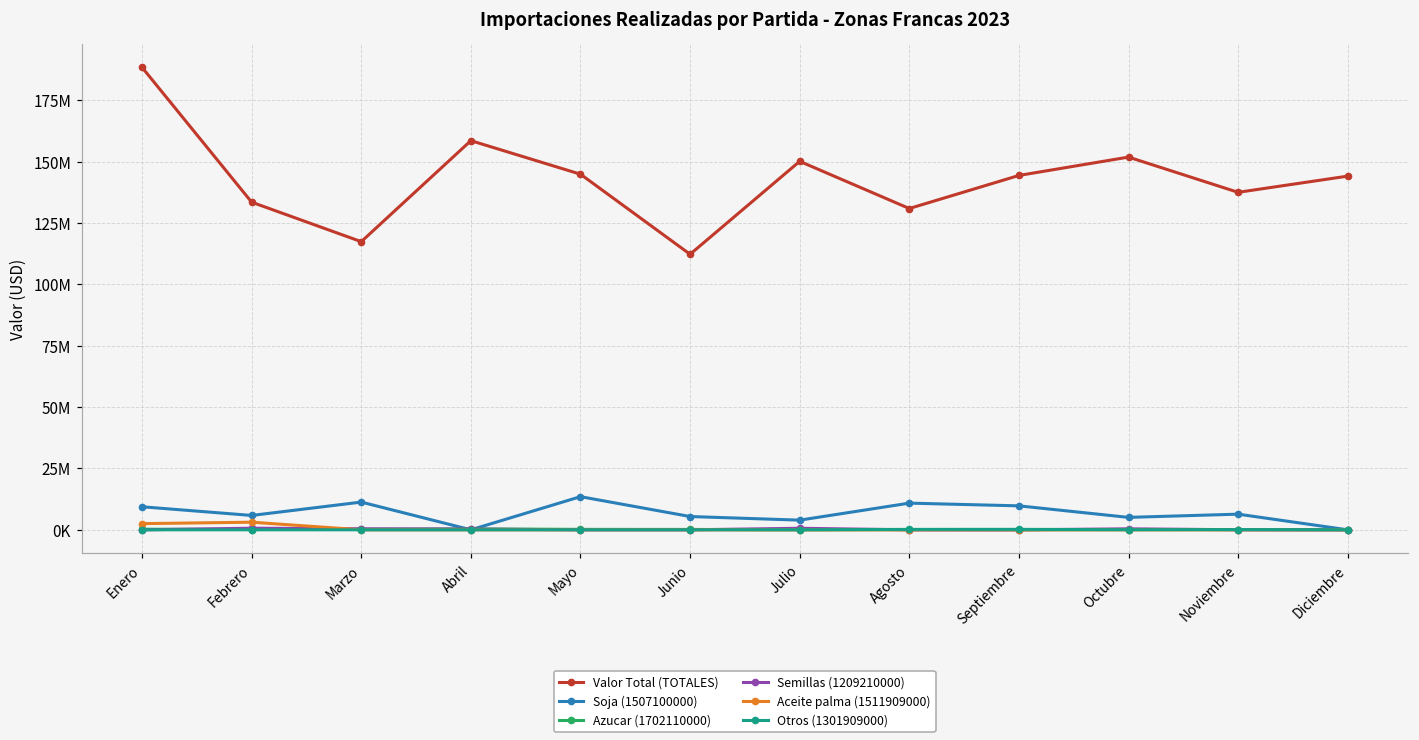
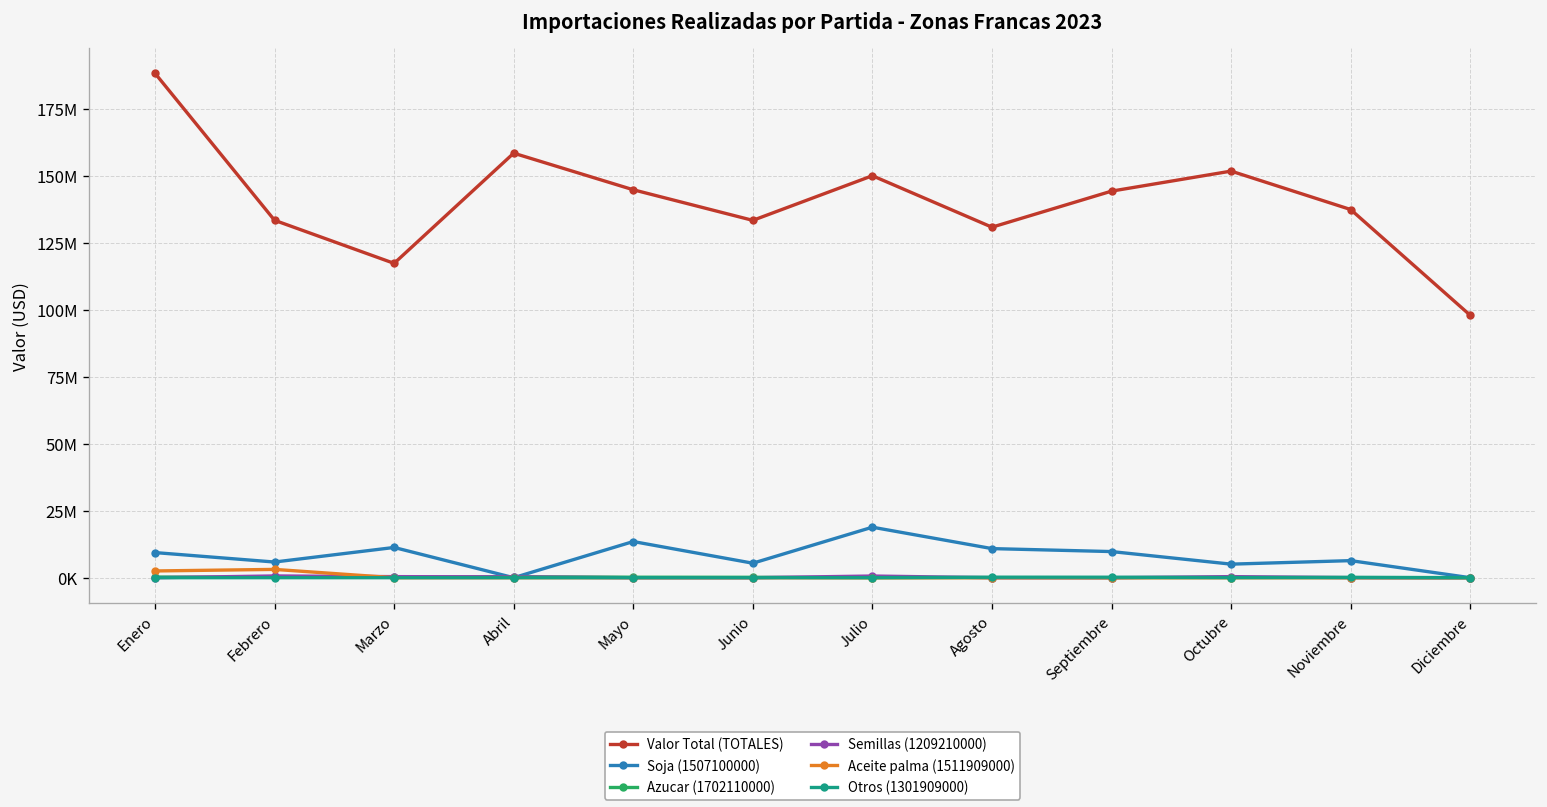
Valor Total (TOTALES), Junio: 112000000 -> 133000000
Soja (1507100000), Julio: 4000000 -> 19000000
Valor Total (TOTALES), Diciembre: 144000000 -> 98000000
